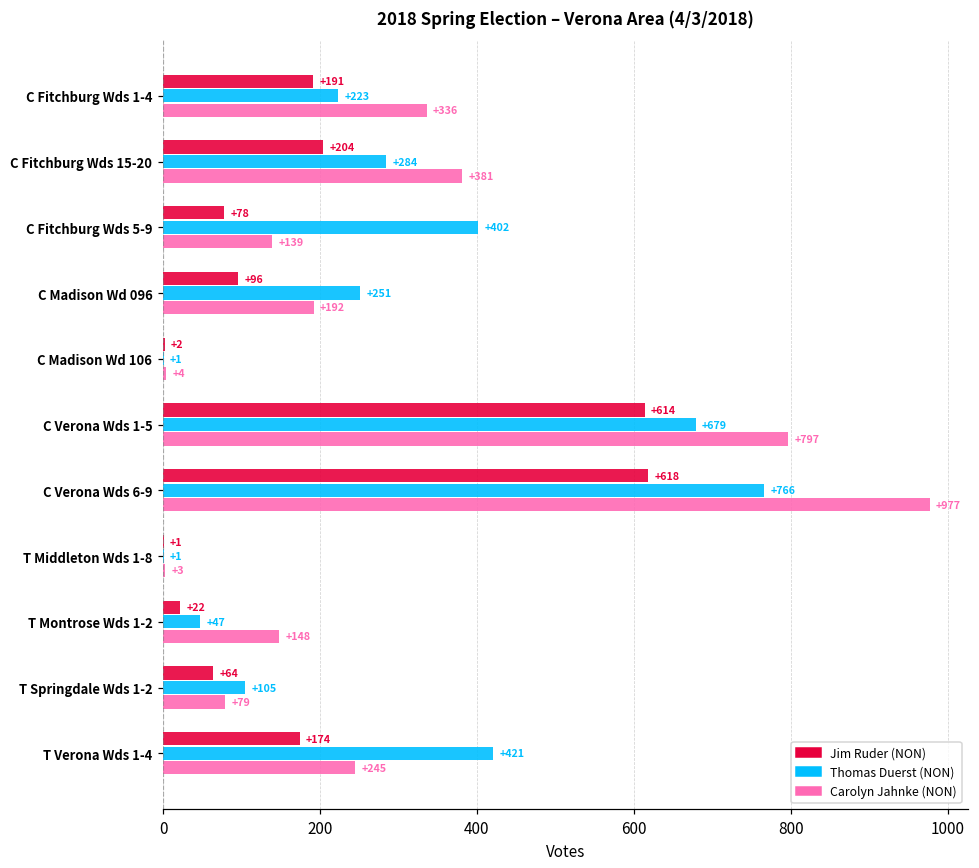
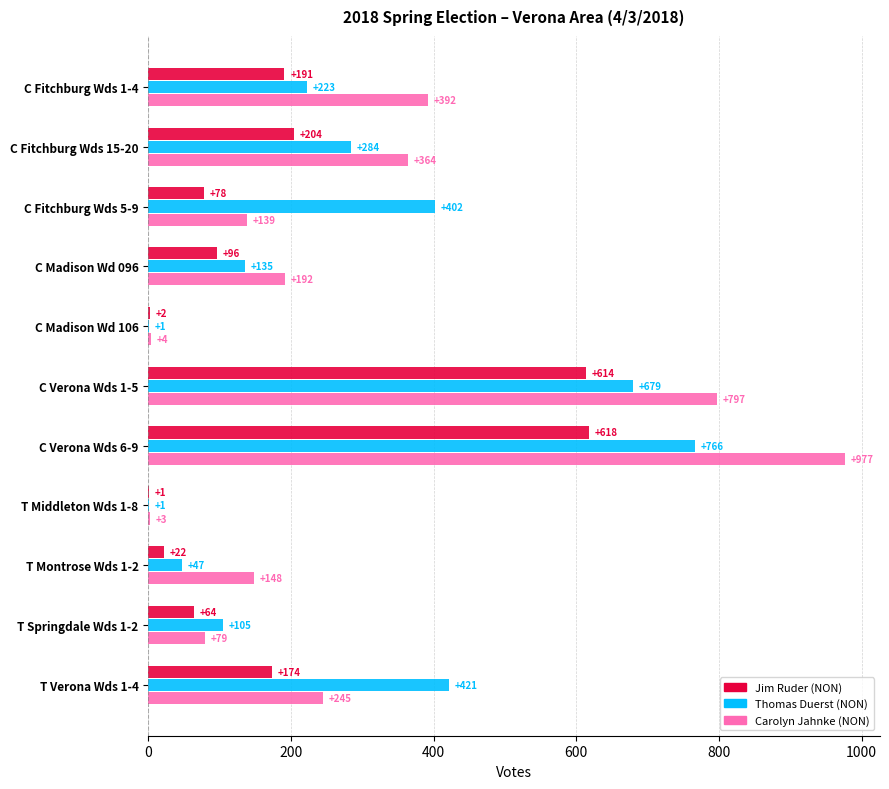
Carolyn Jahnke (NON), C Fitchburg Wds 1-4: +336 -> +392
Carolyn Jahnke (NON), C Fitchburg Wds 15-20: +381 -> +364
Thomas Duerst (NON), C Madison Wd 096: +251 -> +135
